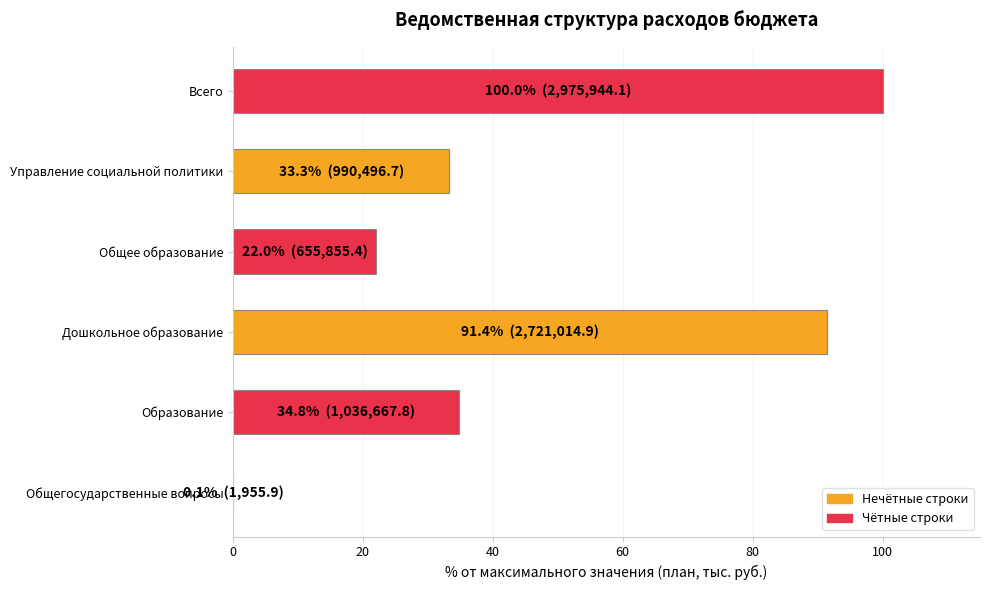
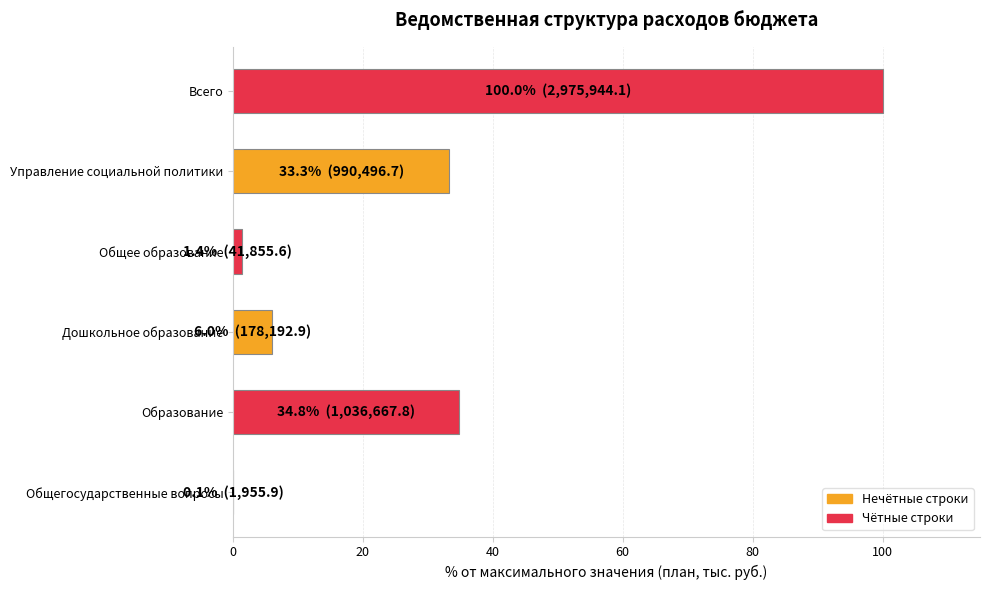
Общее образование: 22.0% (655,855.4) -> 1.4% (41,855.6)
Дошкольное образование: 91.4% (2,721,014.9) -> 6.0% (178,192.9)
